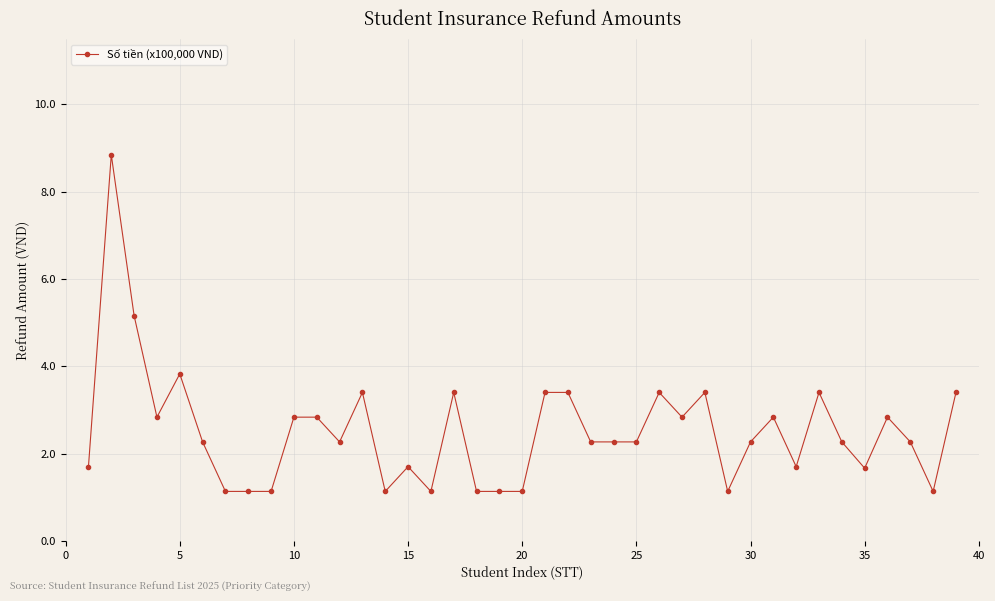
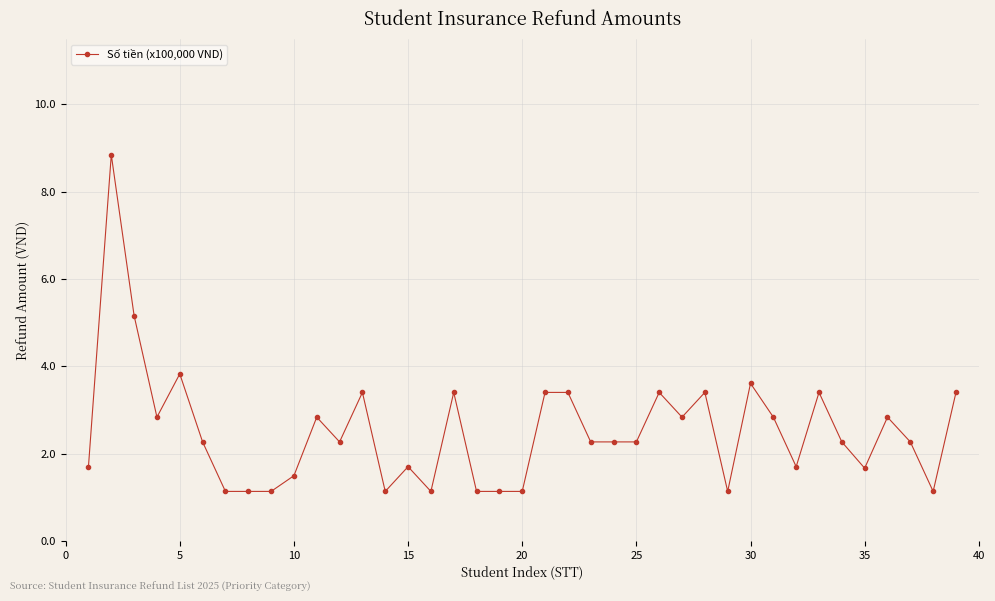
10: 2.8 -> 1.5
30: 2.3 -> 3.6
